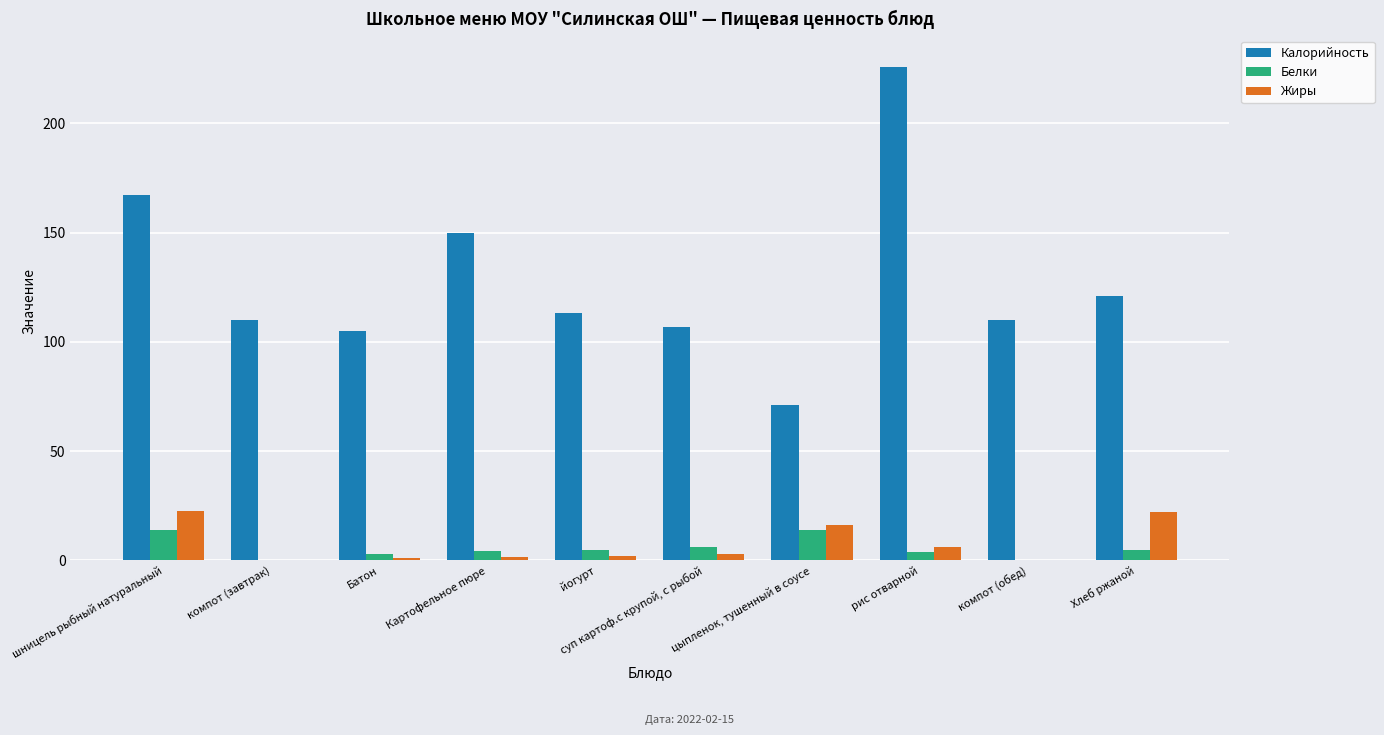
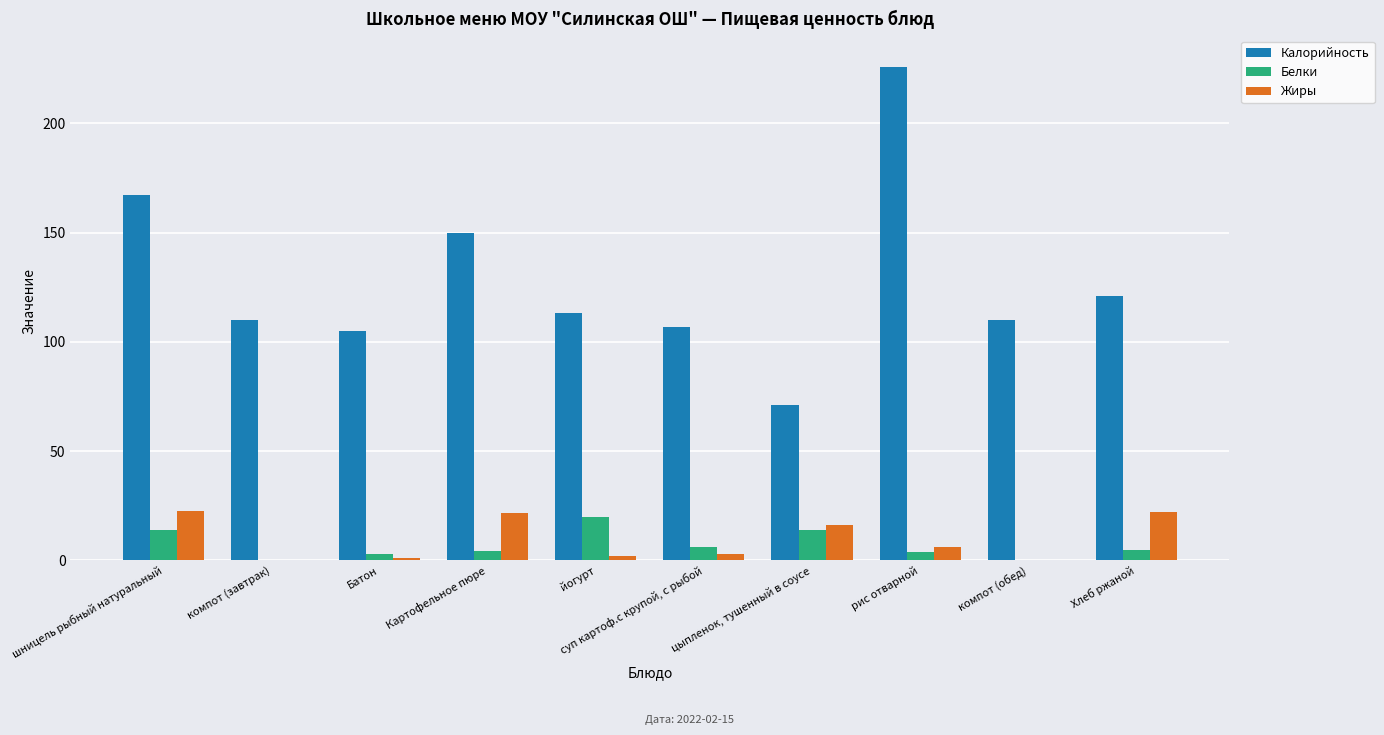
Жиры, Картофельное пюре: 2 -> 22
Белки, йогурт: 5 -> 20
